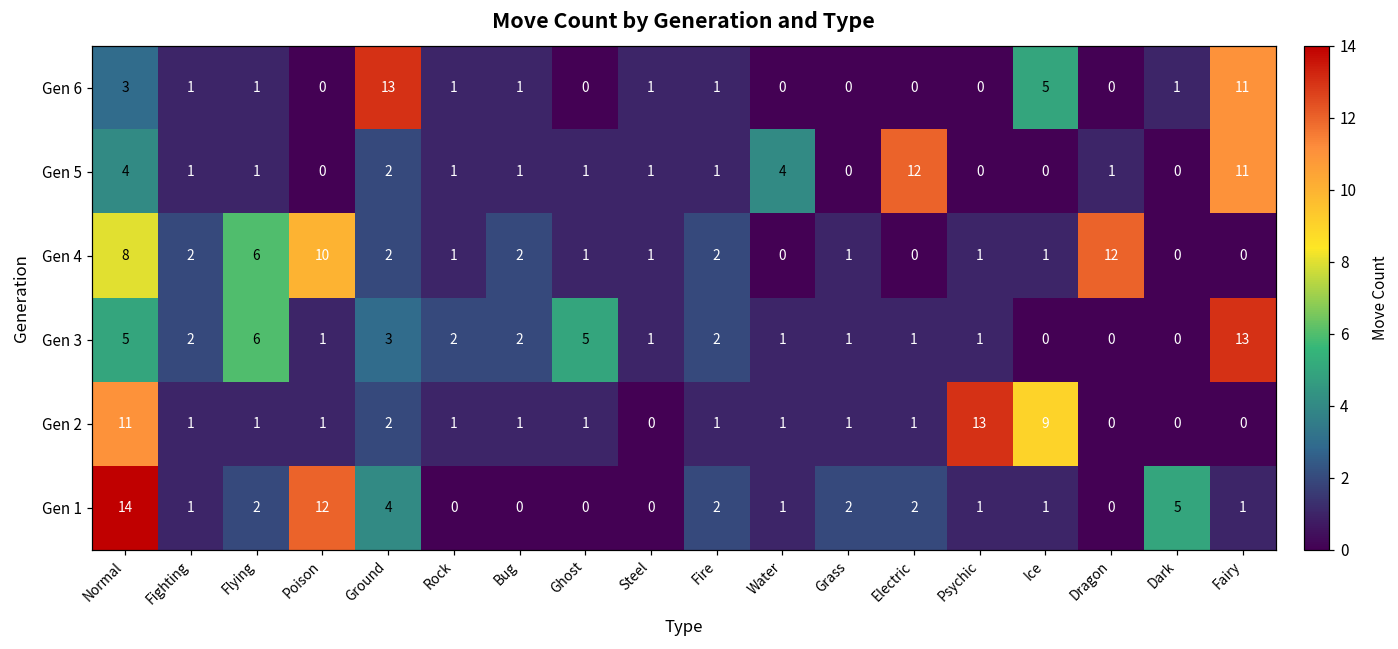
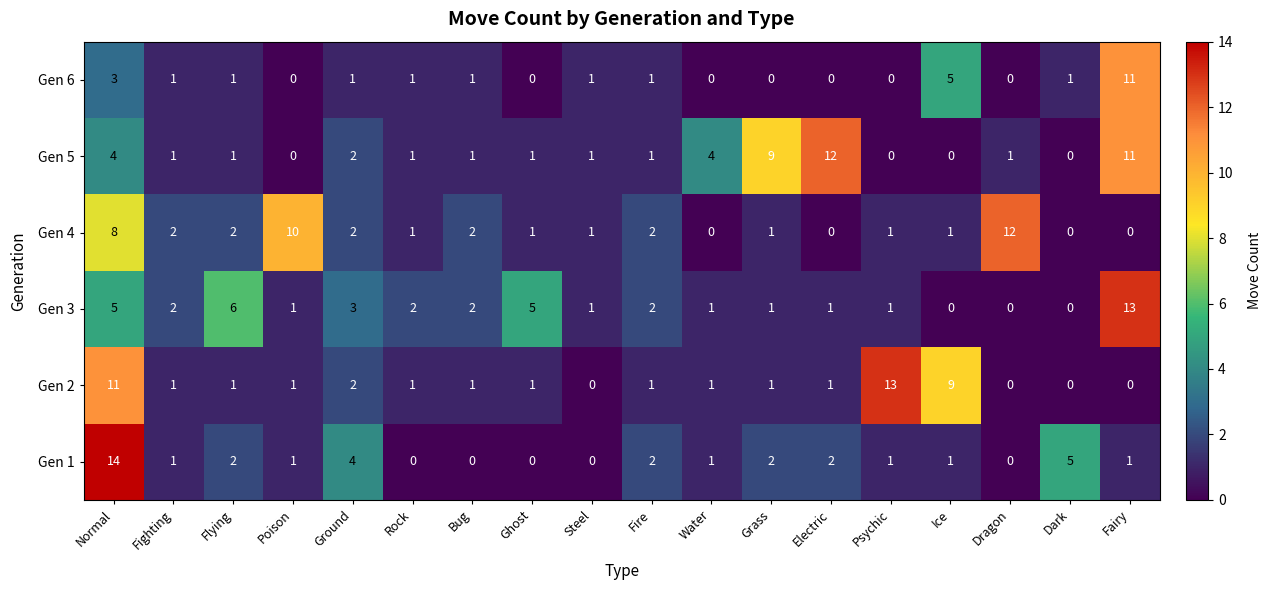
Gen 6, Ground: 13 -> 1
Gen 5, Grass: 0 -> 9
Gen 4, Flying: 6 -> 2
Gen 1, Poison: 12 -> 1
